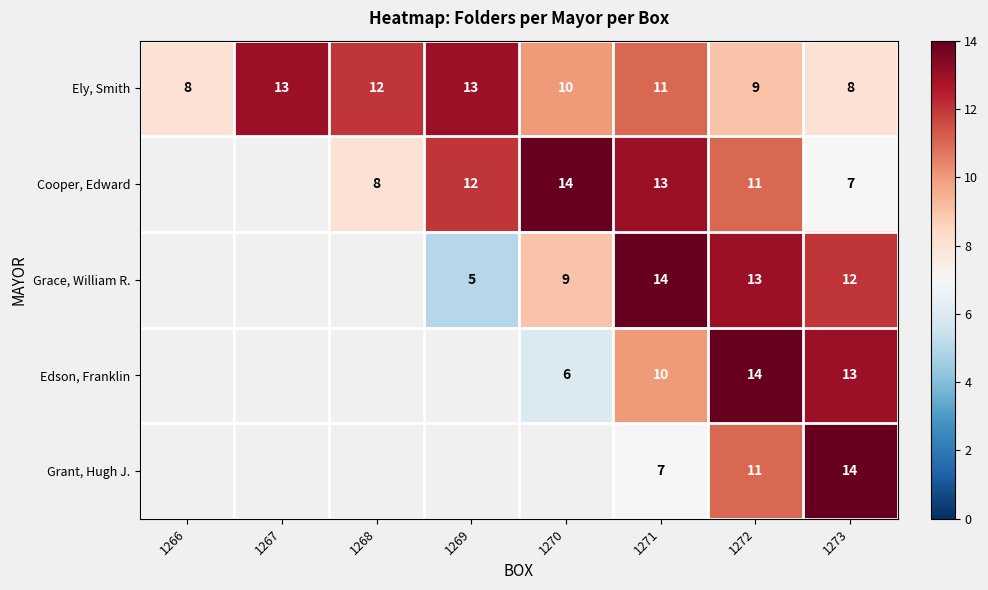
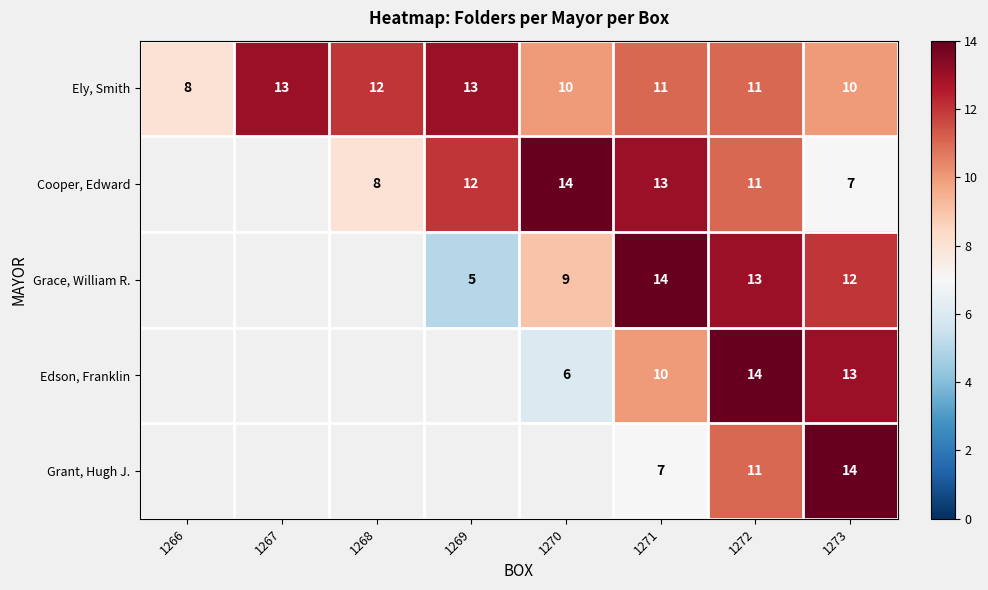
Ely, Smith, 1272: 9 -> 11
Ely, Smith, 1273: 8 -> 10
